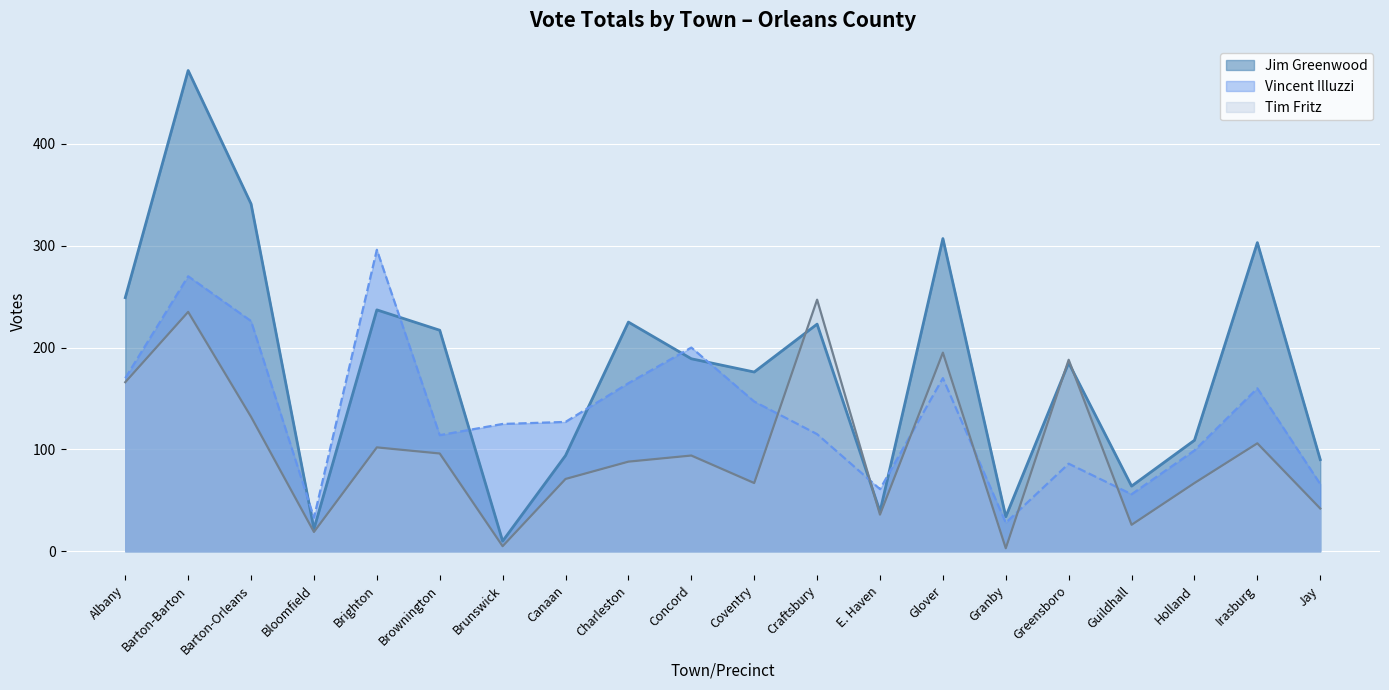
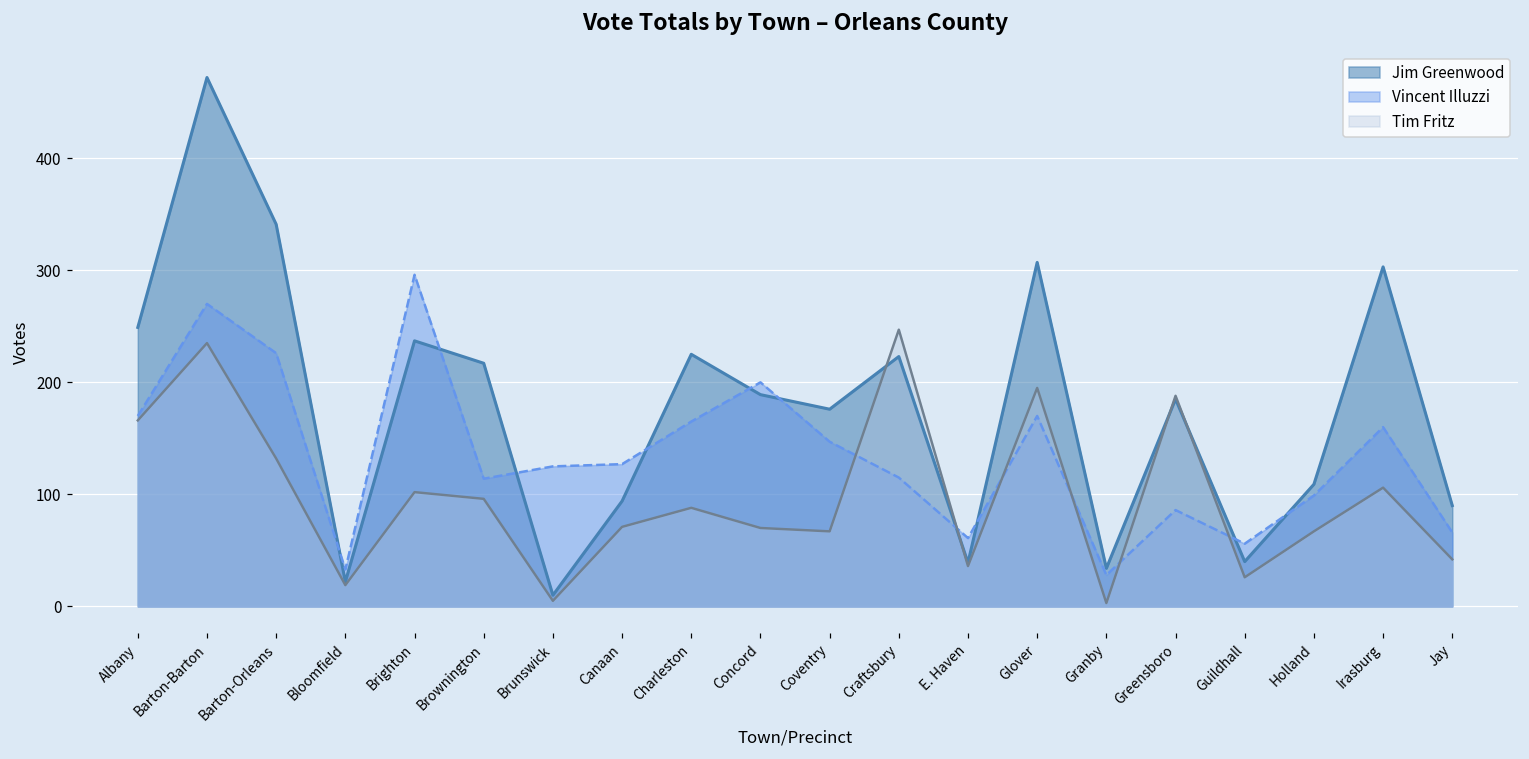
Tim Fritz, Concord: 94 -> 70
Jim Greenwood, Guildhall: 64 -> 40
